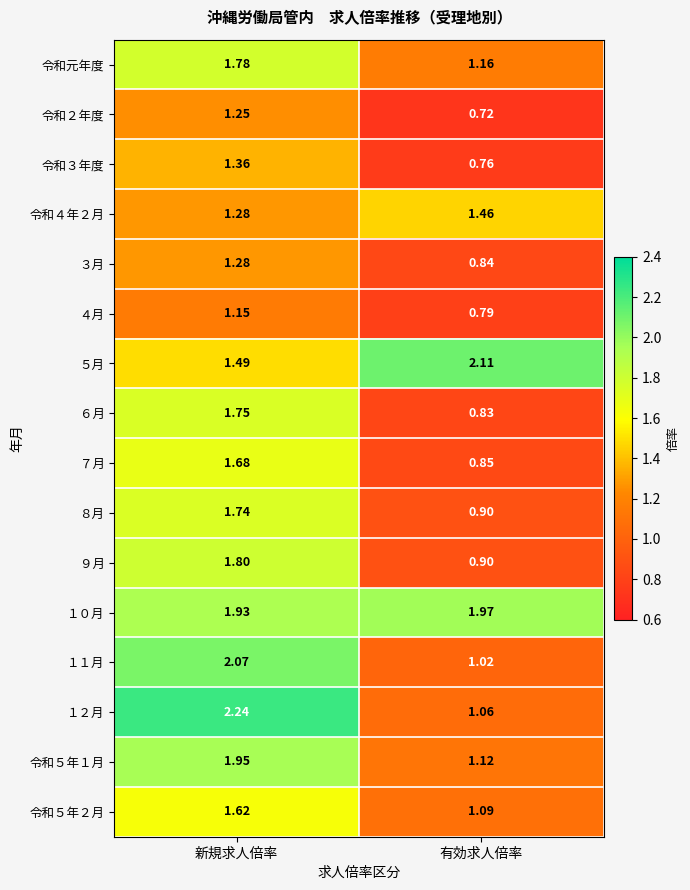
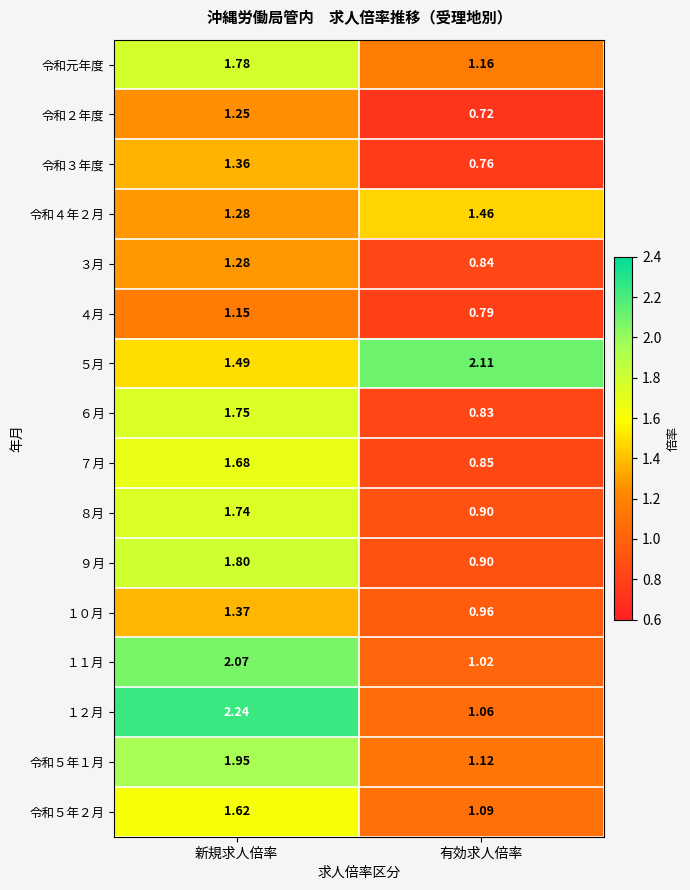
１０月, 新規求人倍率: 1.93 -> 1.37
１０月, 有効求人倍率: 1.97 -> 0.96
